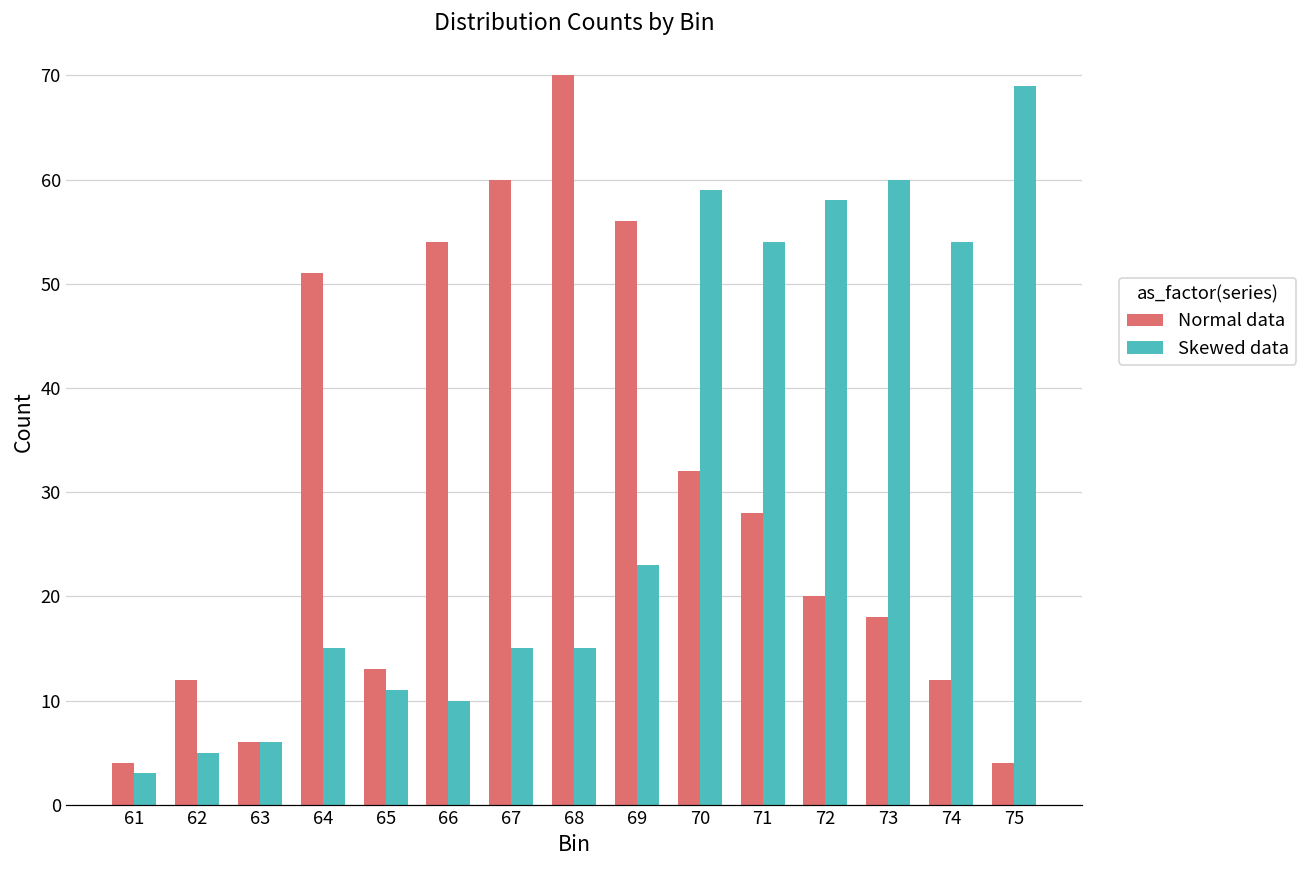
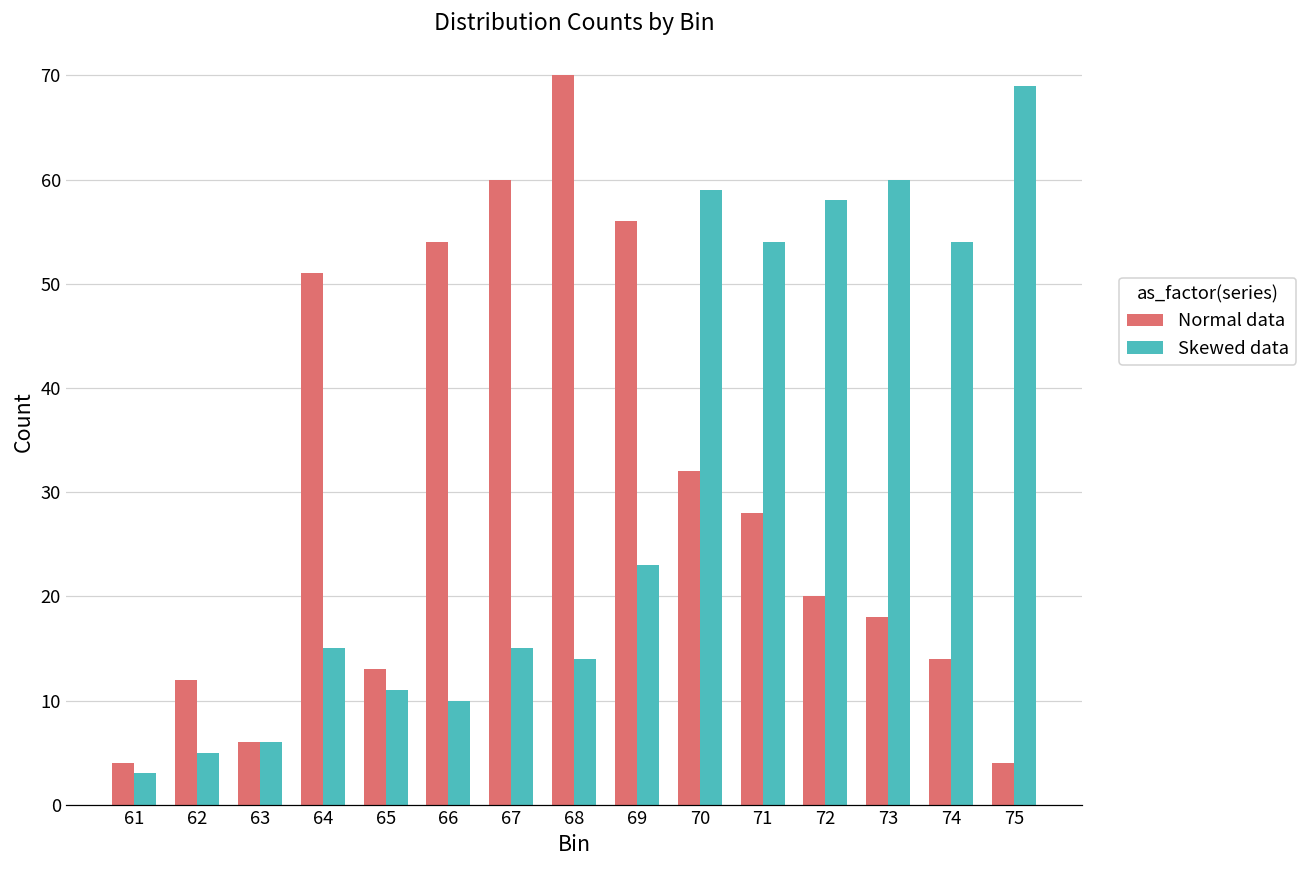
Skewed data, 68: 15 -> 14
Normal data, 74: 12 -> 14
